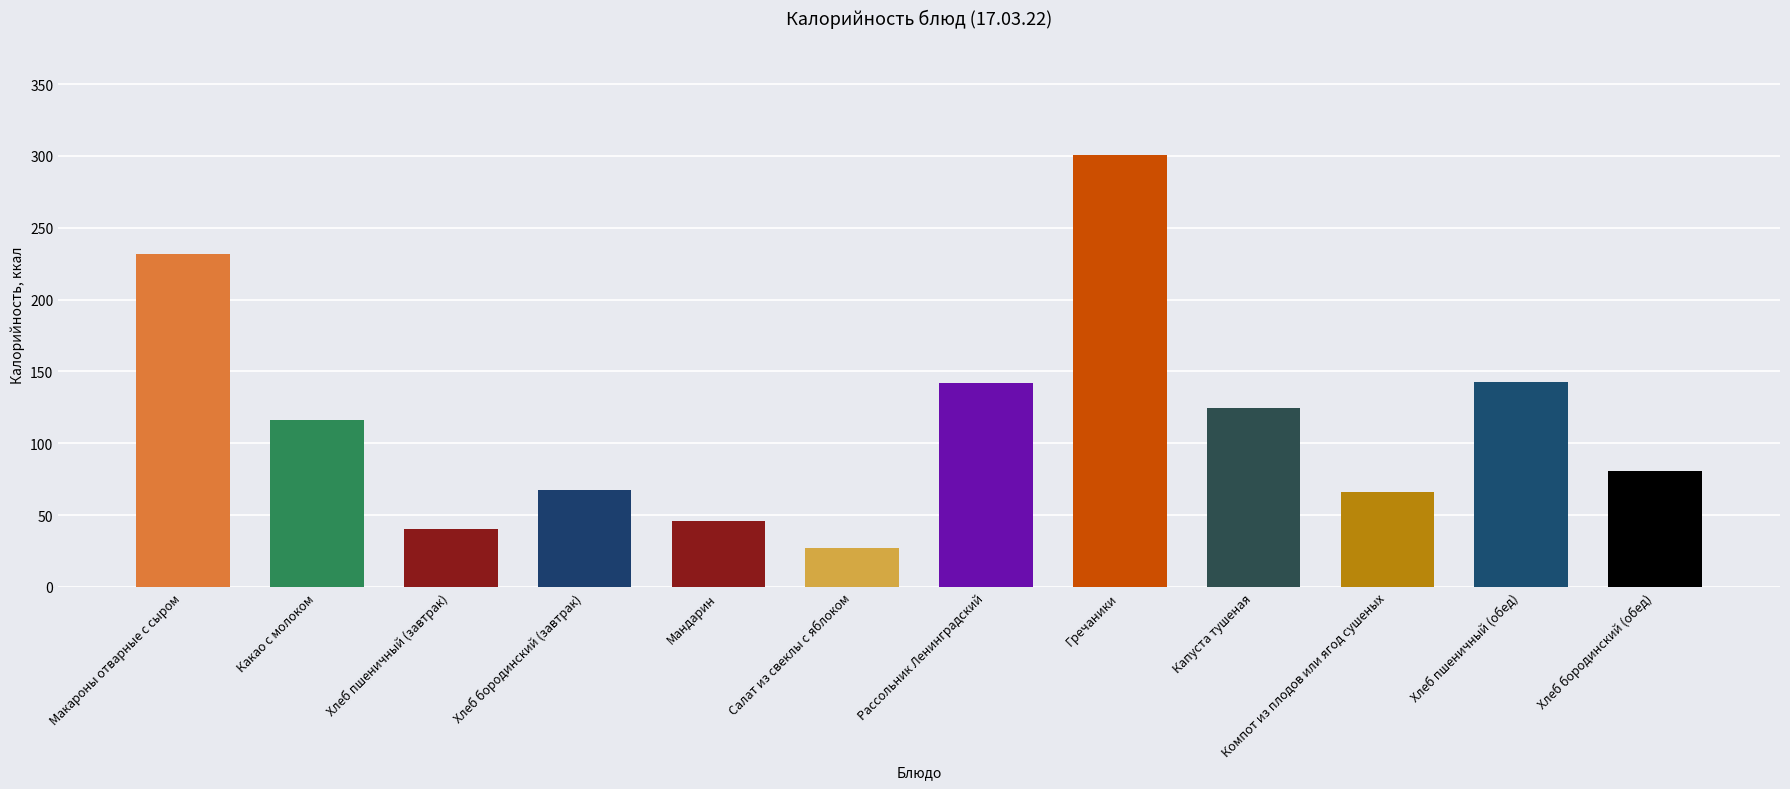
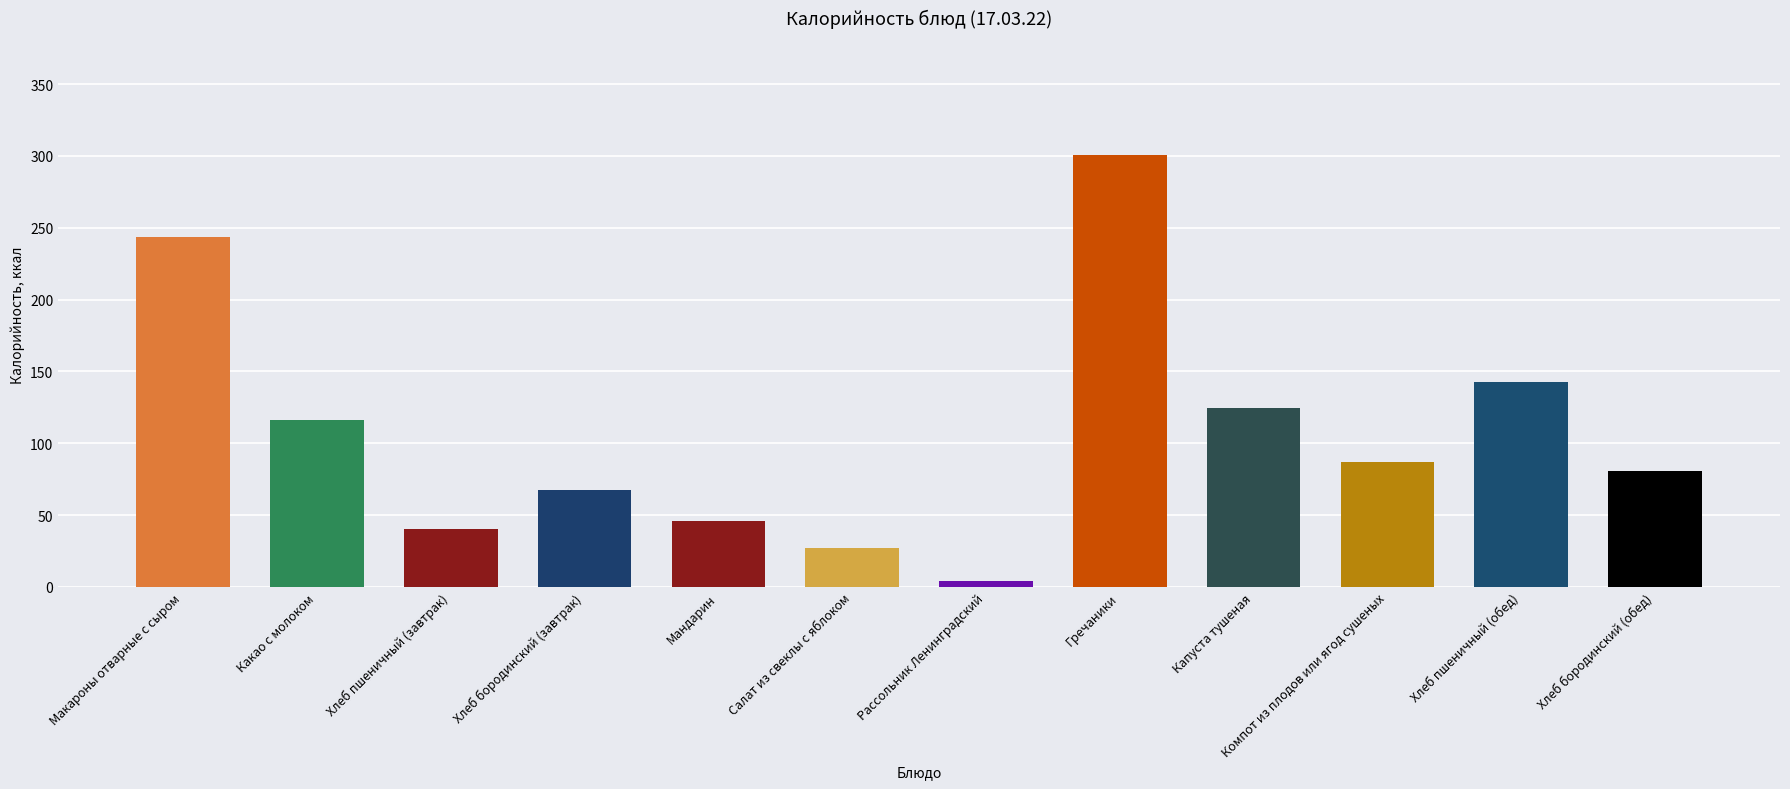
Макароны отварные с сыром: 232 -> 244
Рассольник Ленинградский: 142 -> 4
Компот из плодов или ягод сушеных: 66 -> 87
